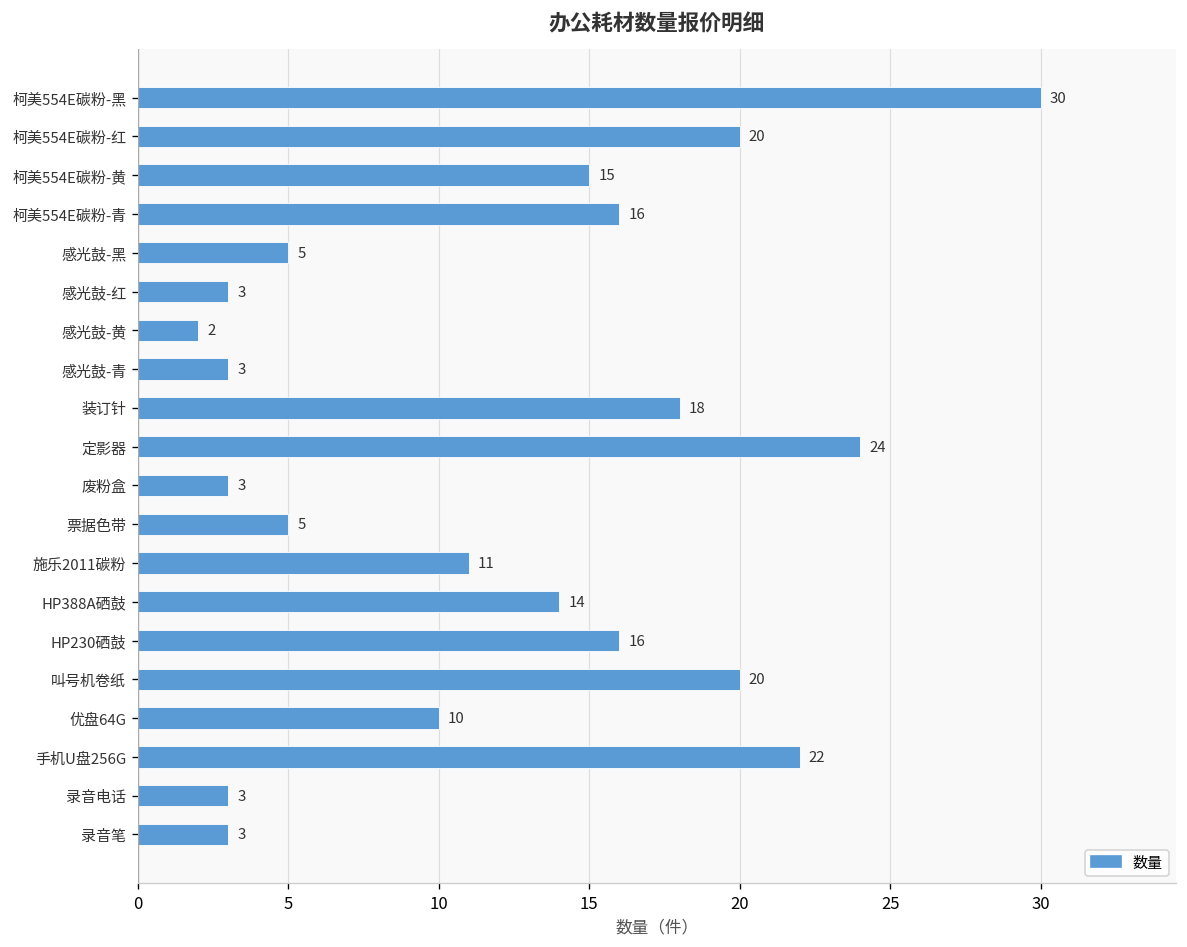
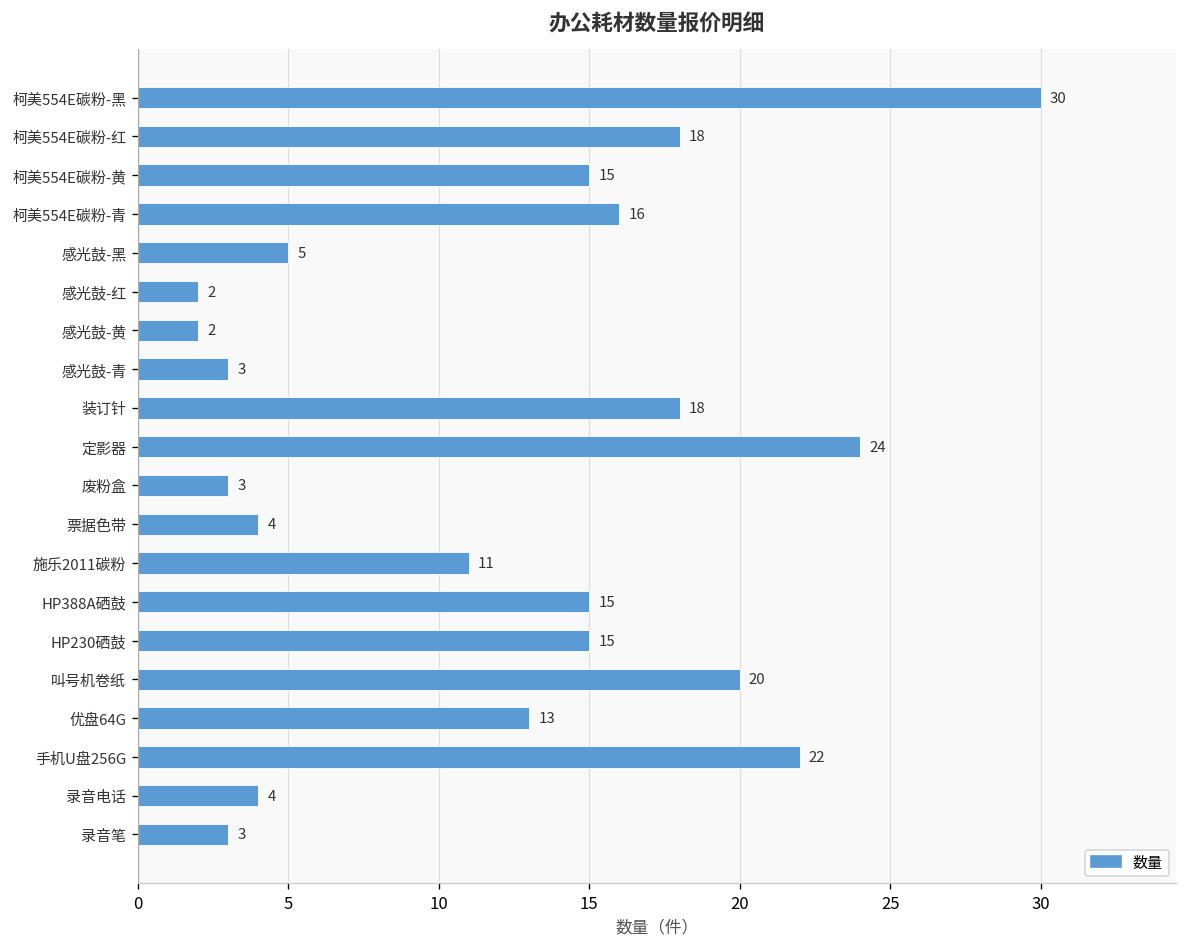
柯美554E碳粉-红: 20 -> 18
感光鼓-红: 3 -> 2
票据色带: 5 -> 4
HP388A硒鼓: 14 -> 15
HP230硒鼓: 16 -> 15
优盘64G: 10 -> 13
录音电话: 3 -> 4
